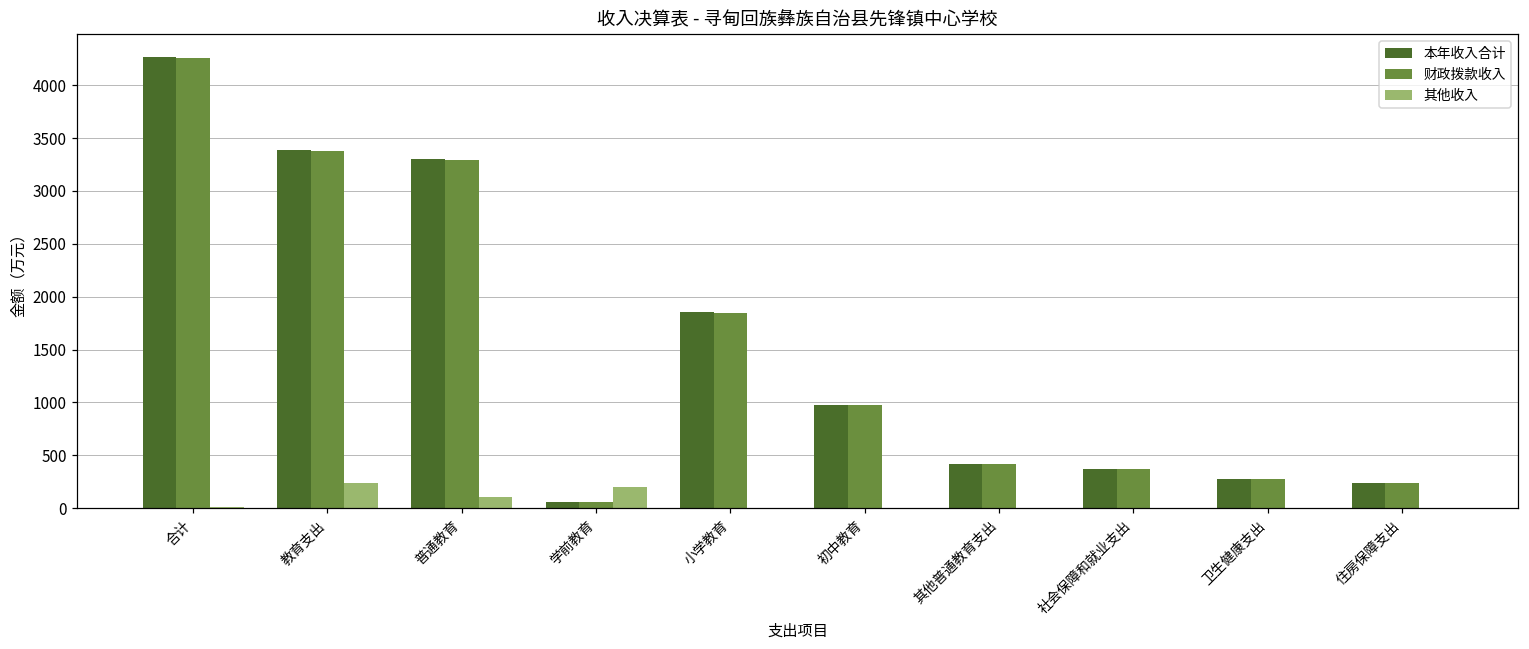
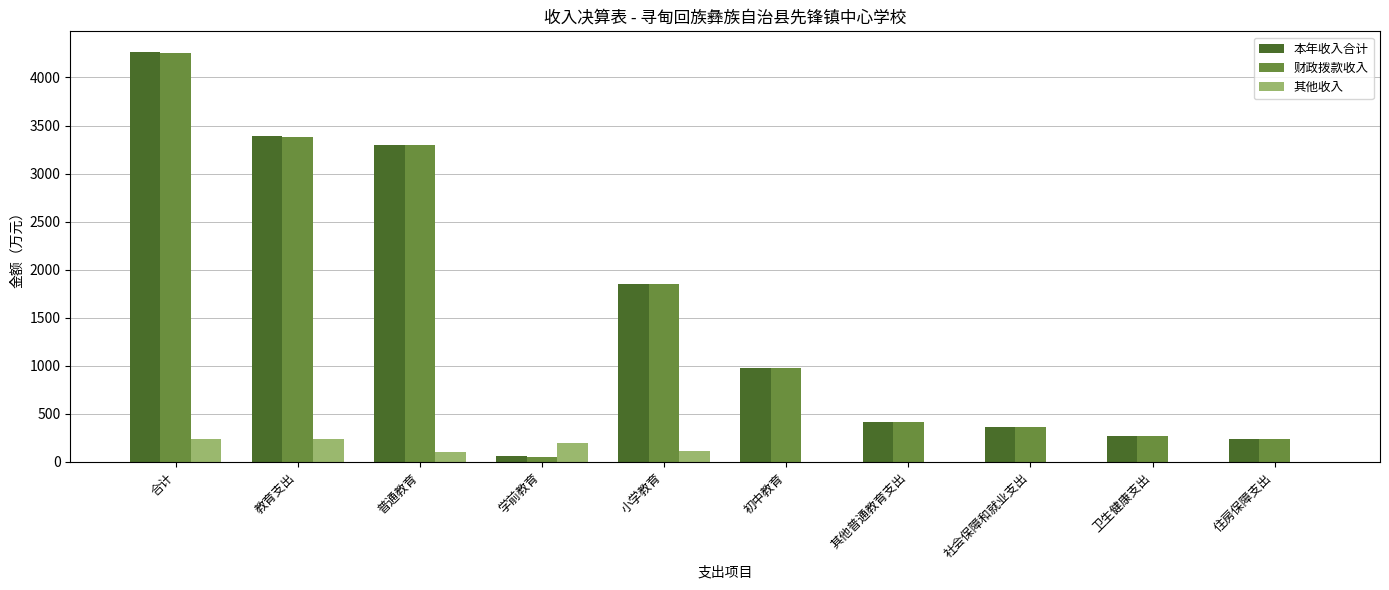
其他收入, 合计: 0 -> 200
其他收入, 小学教育: 0 -> 100
